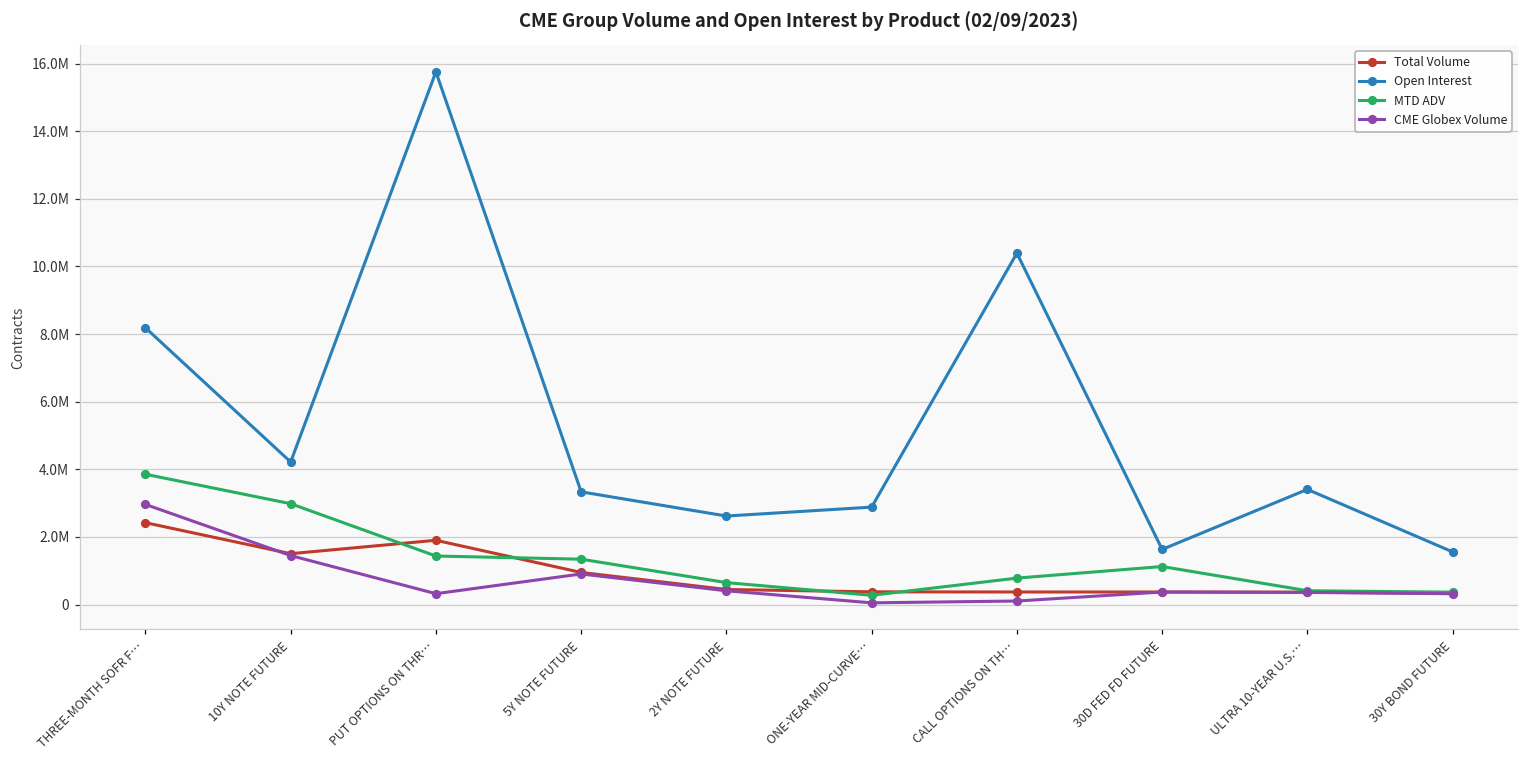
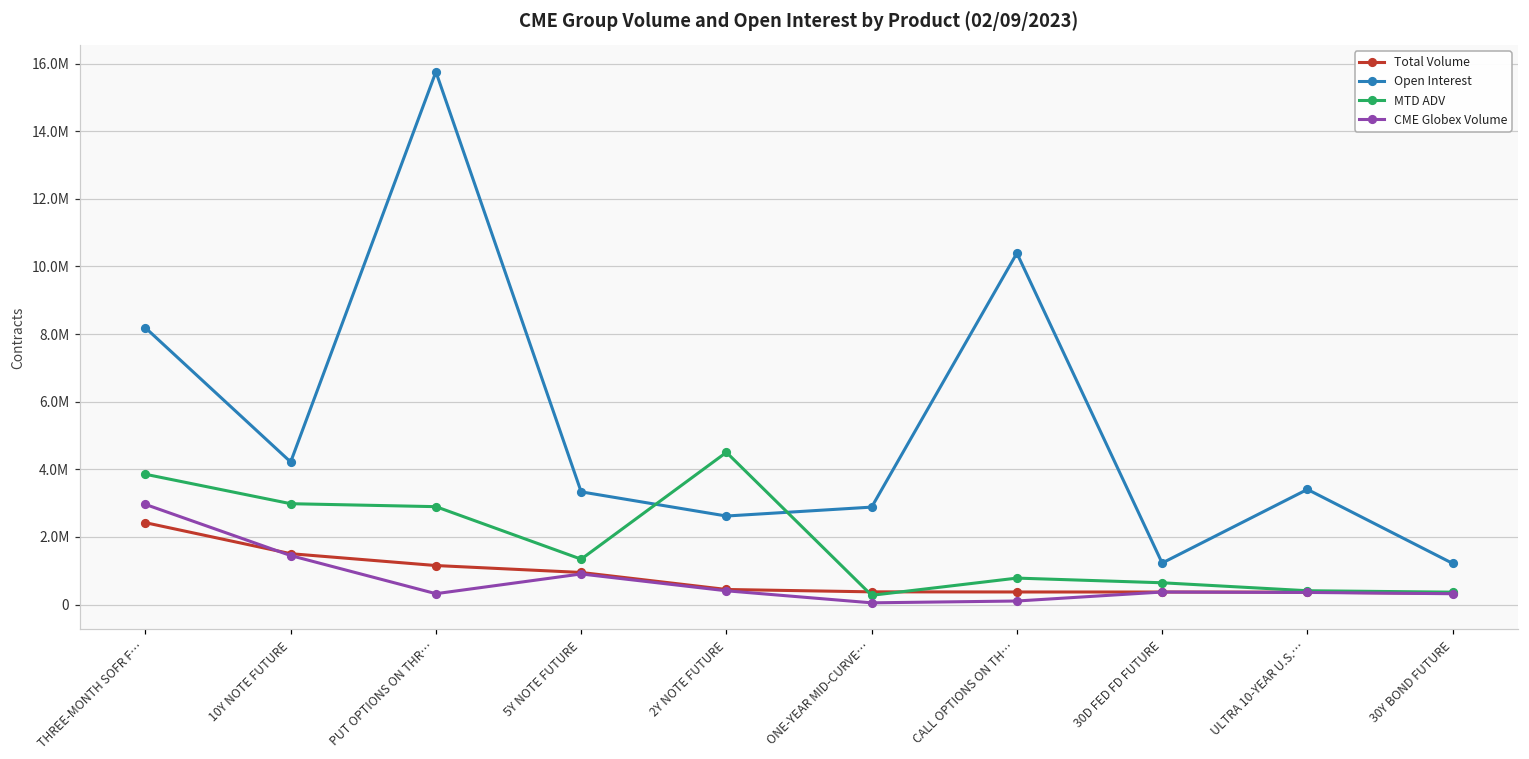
Total Volume, PUT OPTIONS ON THR…: 1900000 -> 1200000
MTD ADV, PUT OPTIONS ON THR…: 1400000 -> 2900000
MTD ADV, 2Y NOTE FUTURE: 700000 -> 4500000
Open Interest, 30D FED FD FUTURE: 1600000 -> 1200000
MTD ADV, 30D FED FD FUTURE: 1100000 -> 600000
Open Interest, 30Y BOND FUTURE: 1600000 -> 1200000
